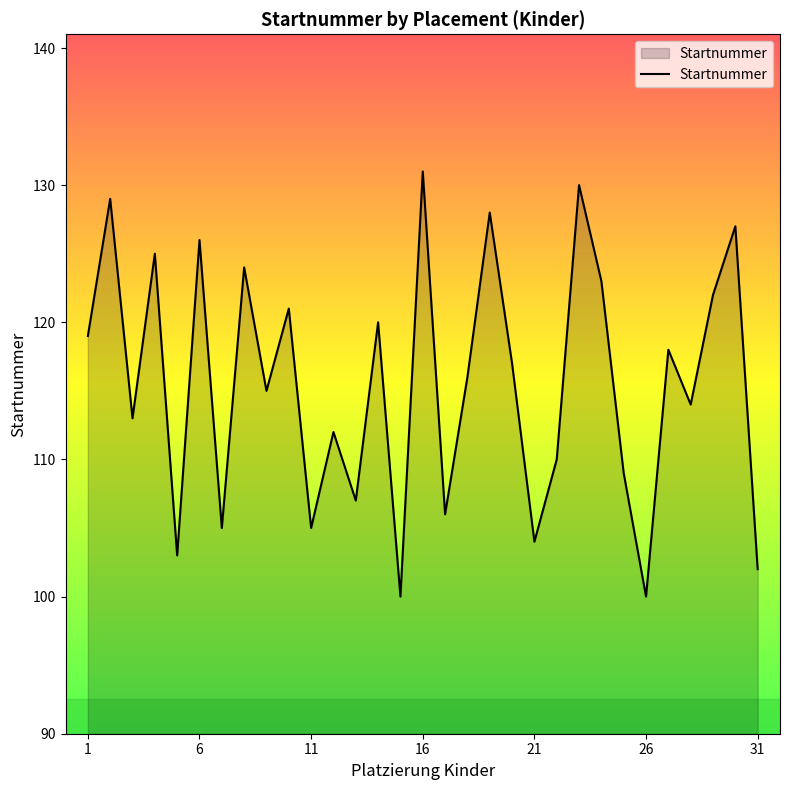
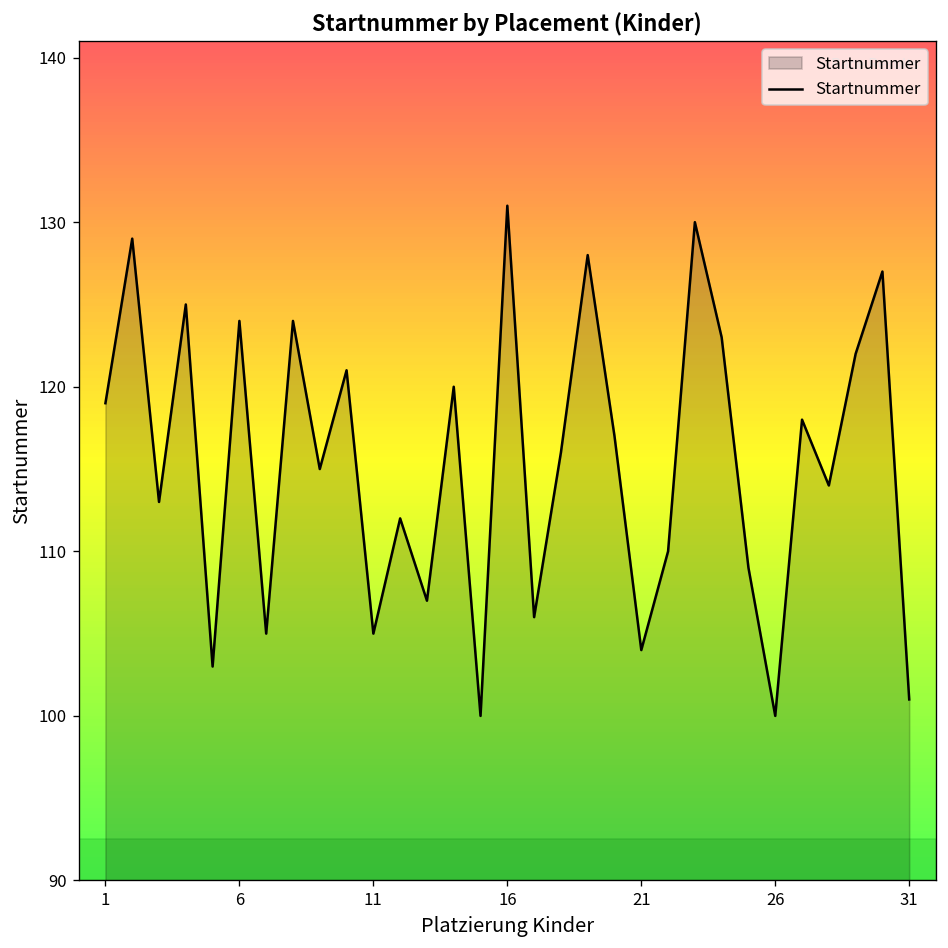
6: 126 -> 124
31: 102 -> 101
